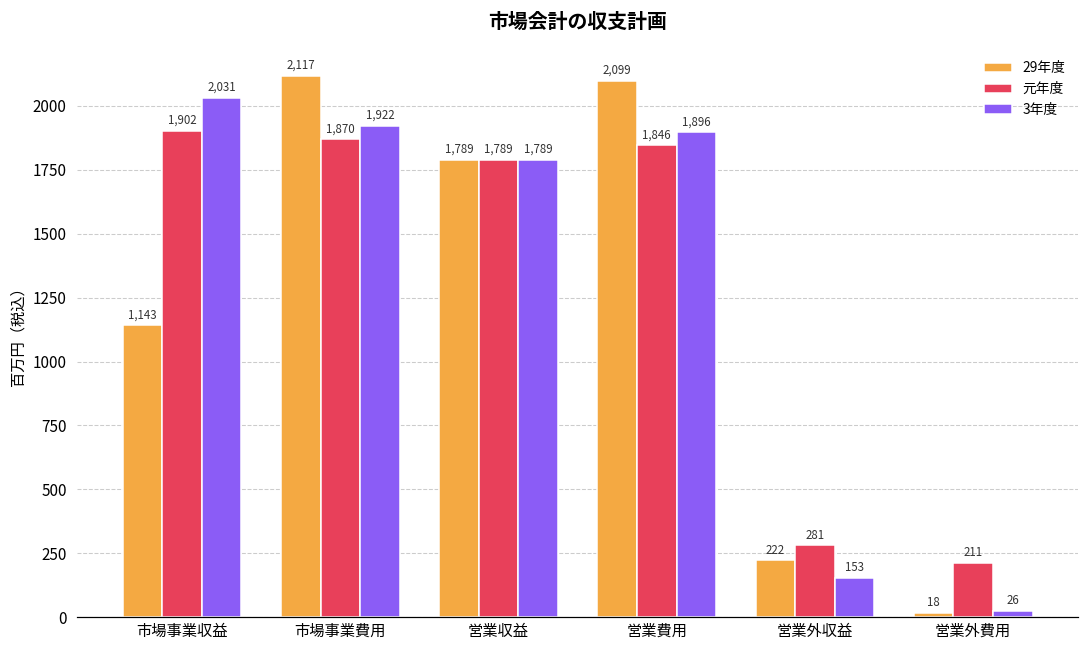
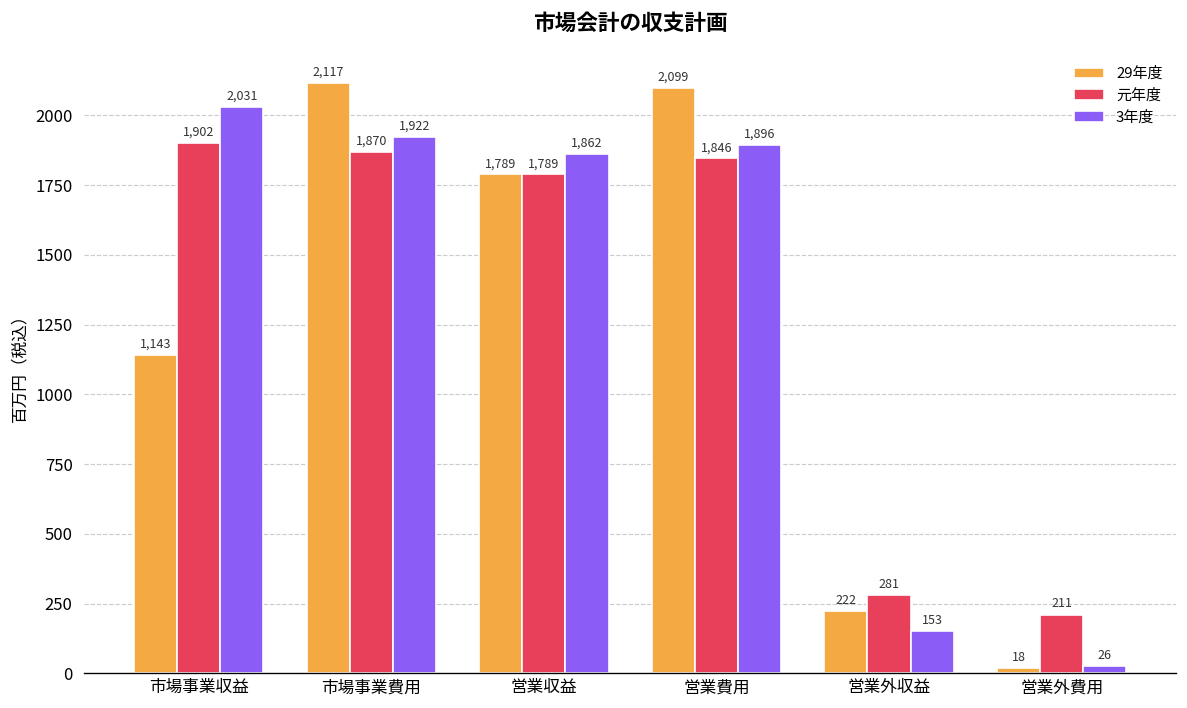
3年度, 営業収益: 1,789 -> 1,862
